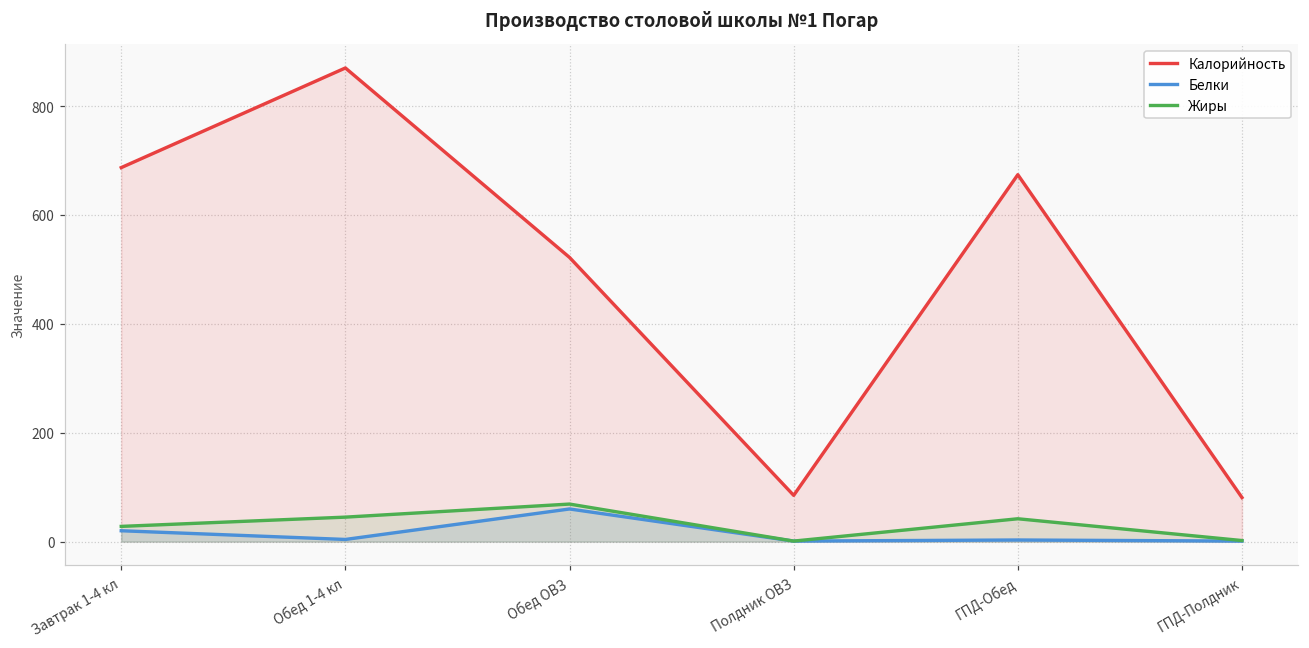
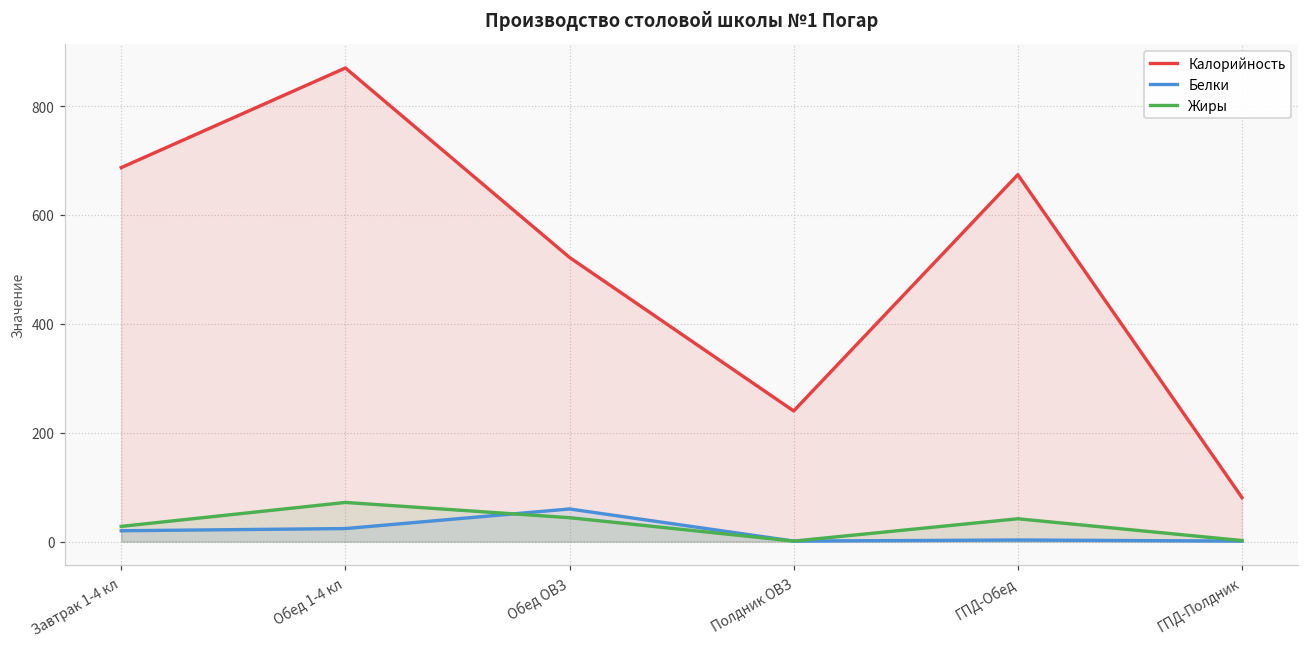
Белки, Обед 1-4 кл: 0 -> 20
Жиры, Обед 1-4 кл: 50 -> 70
Жиры, Обед ОВЗ: 70 -> 40
Калорийность, Полдник ОВЗ: 90 -> 240
